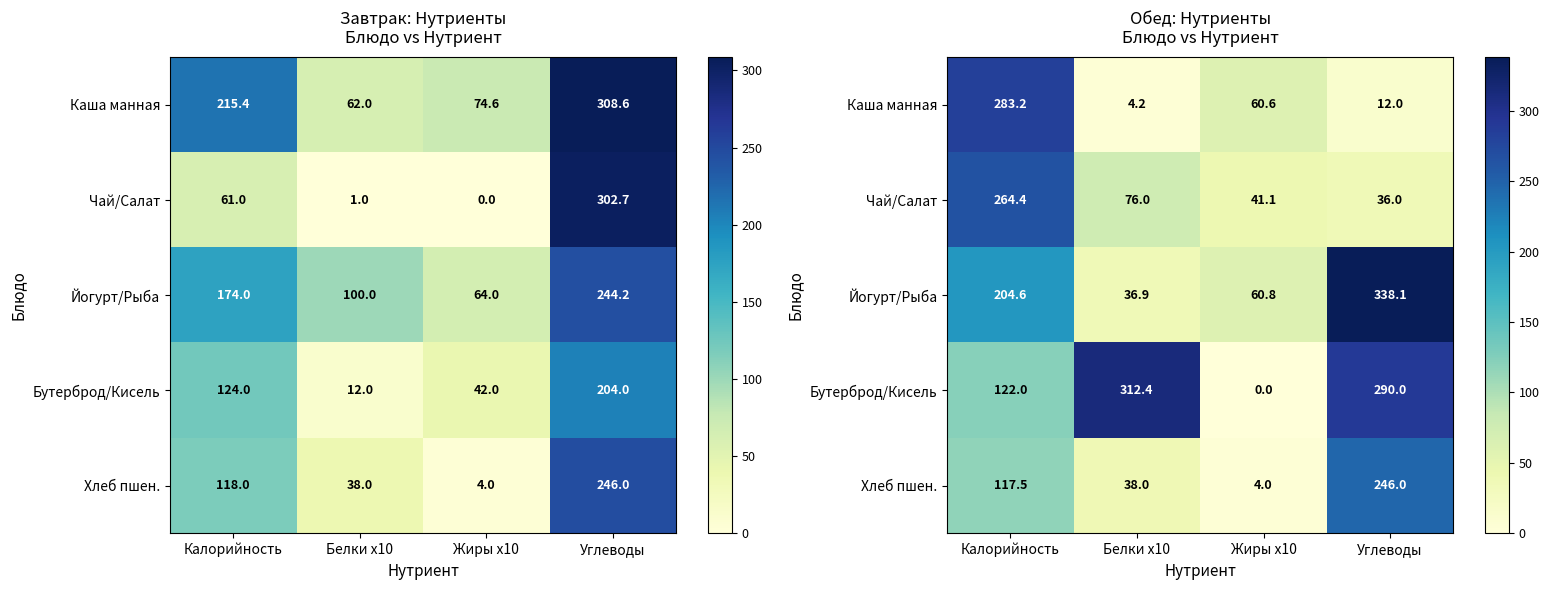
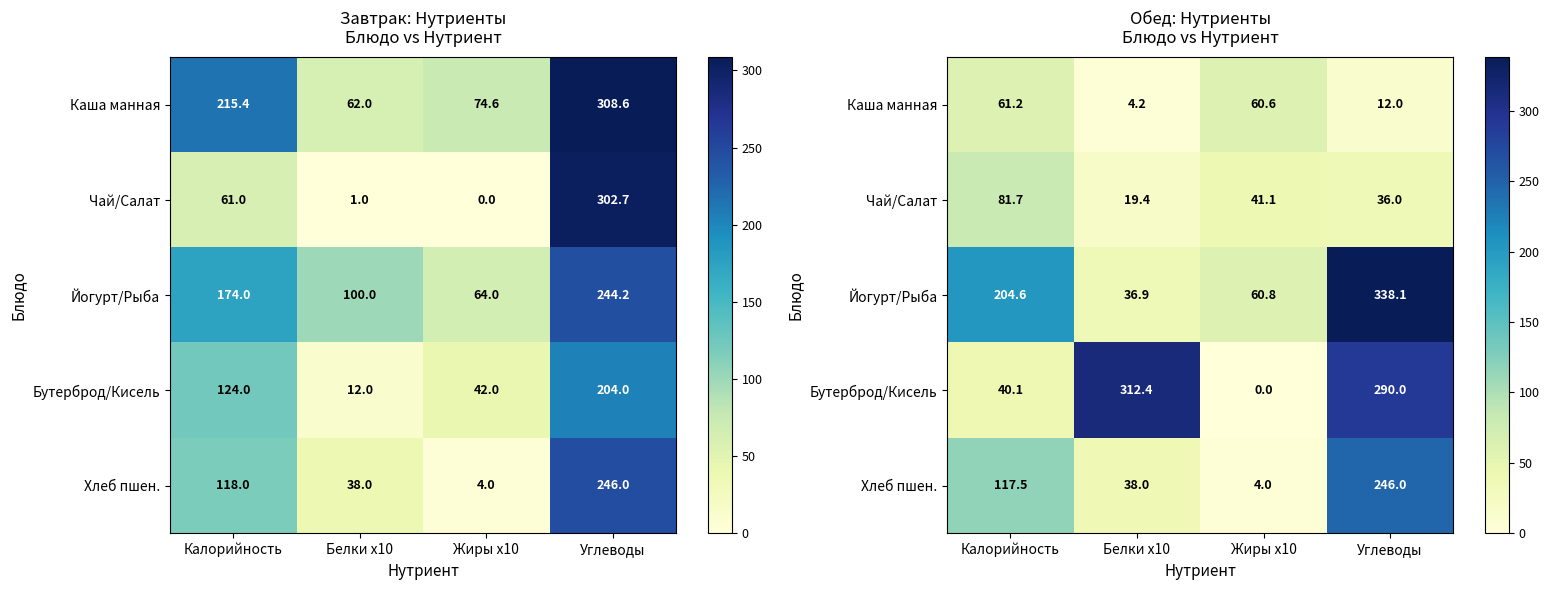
Обед: Нутриенты Блюдо vs Нутриент, Каша манная, Калорийность: 283.2 -> 61.2
Обед: Нутриенты Блюдо vs Нутриент, Чай/Салат, Калорийность: 264.4 -> 81.7
Обед: Нутриенты Блюдо vs Нутриент, Чай/Салат, Белки x10: 76.0 -> 19.4
Обед: Нутриенты Блюдо vs Нутриент, Бутерброд/Кисель, Калорийность: 122.0 -> 40.1
